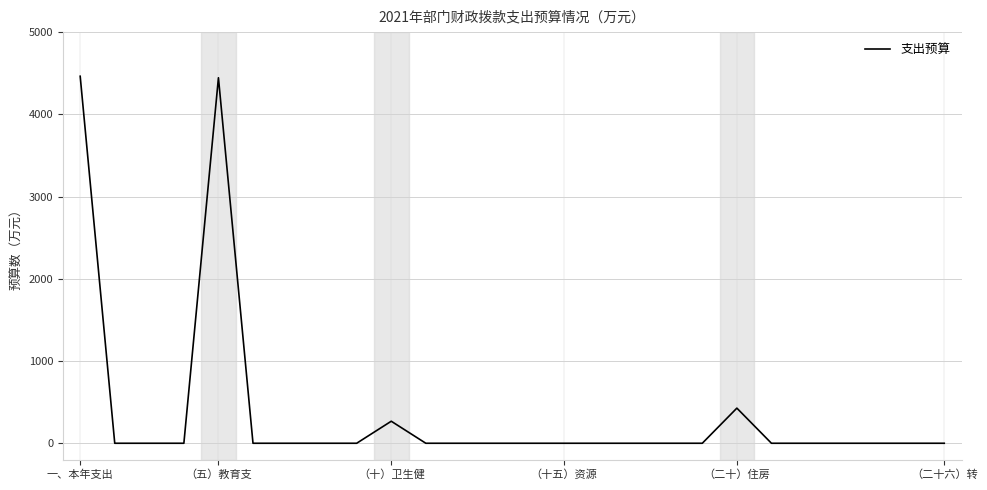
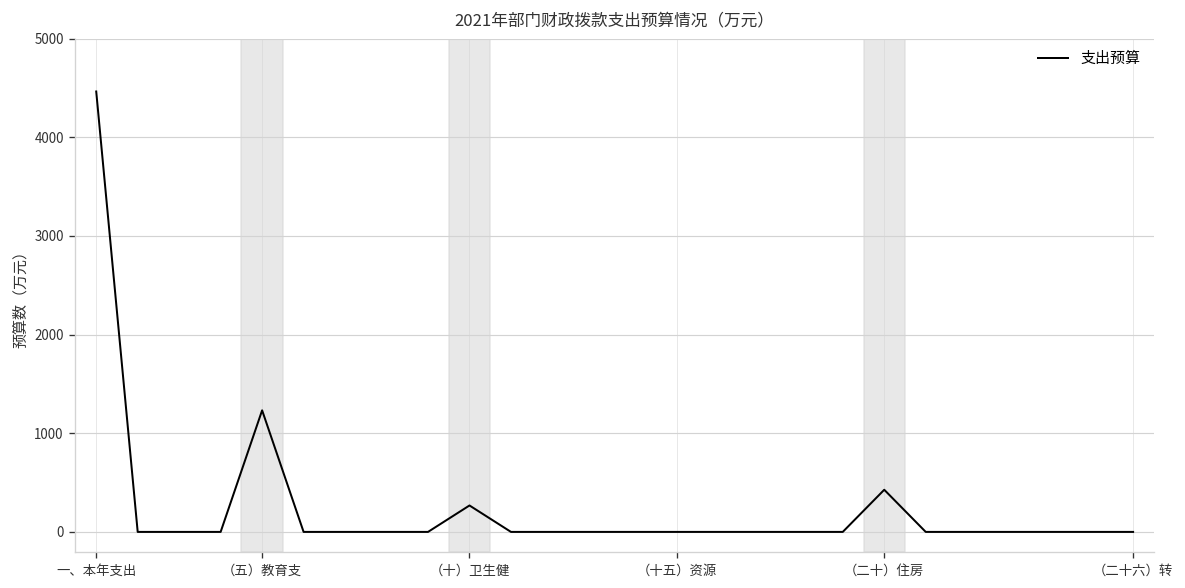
（五）教育支: 4400 -> 1200
